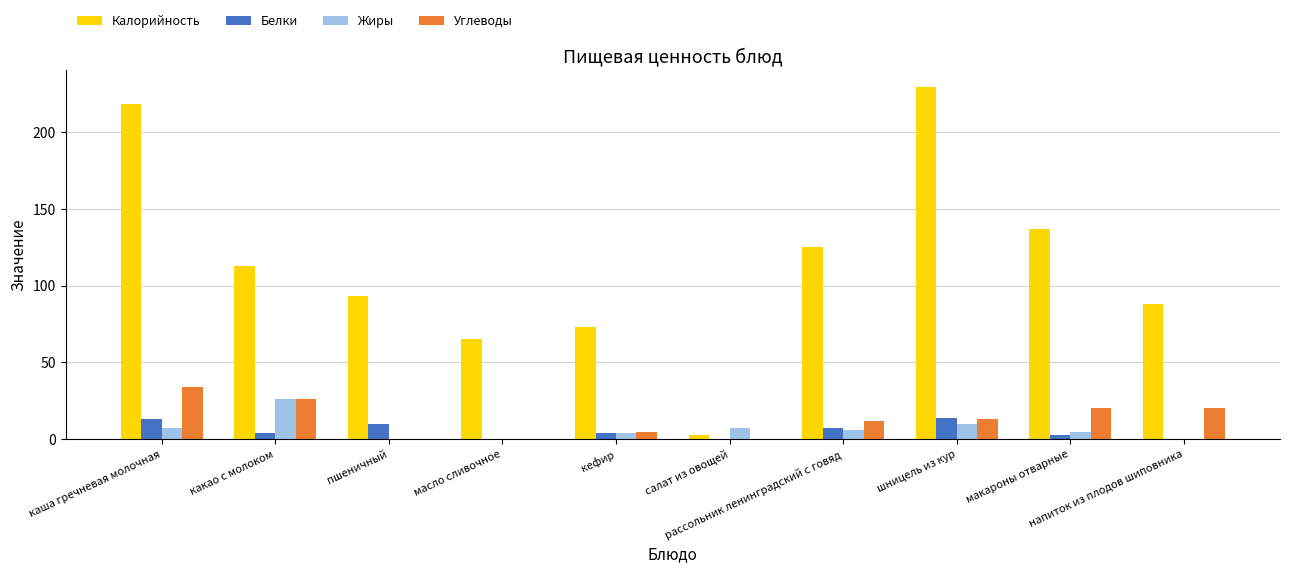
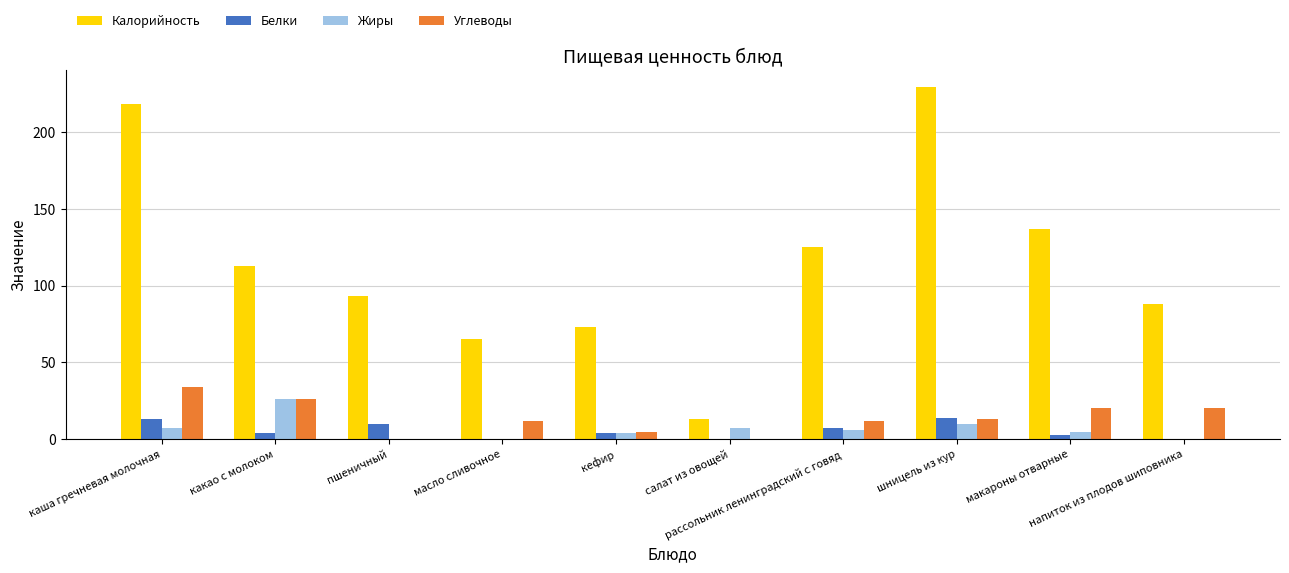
Углеводы, масло сливочное: 0 -> 12
Калорийность, салат из овощей: 3 -> 13
